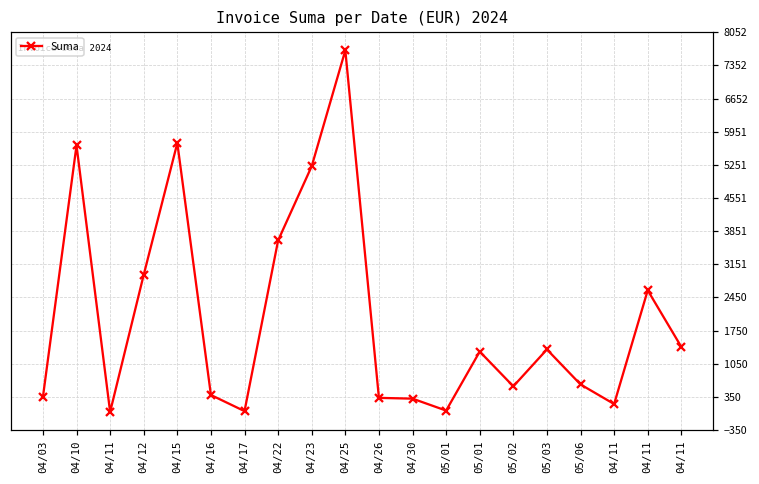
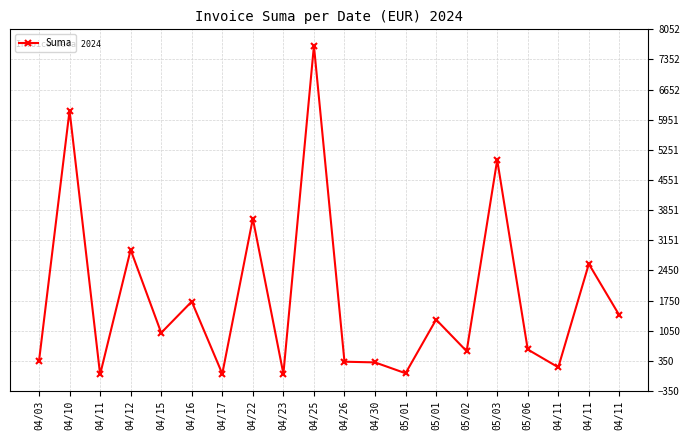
04/10: 5700 -> 6200
04/15: 5700 -> 1000
04/16: 400 -> 1700
04/23: 5200 -> 0
05/03: 1400 -> 5000
